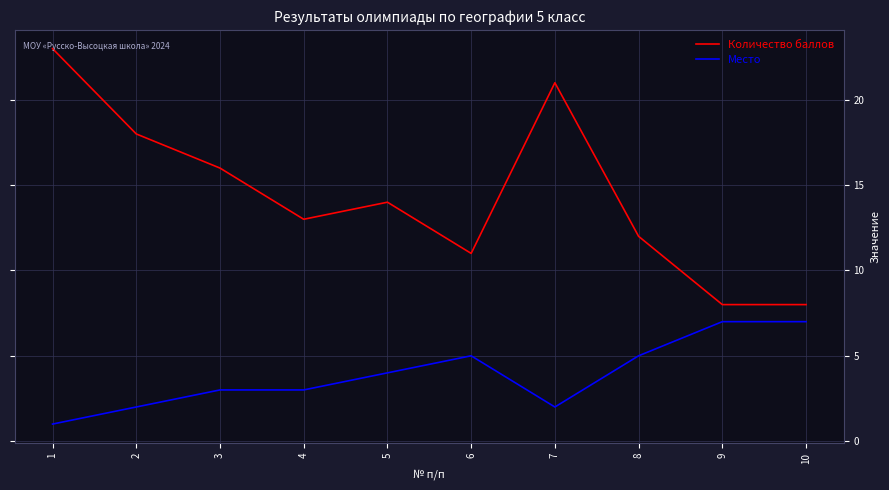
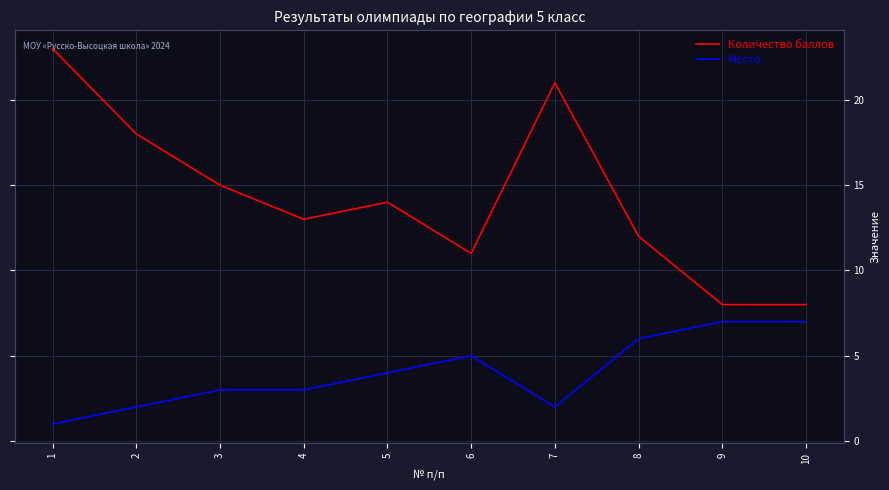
Количество баллов, 3: 16 -> 15
Место, 8: 5 -> 6
